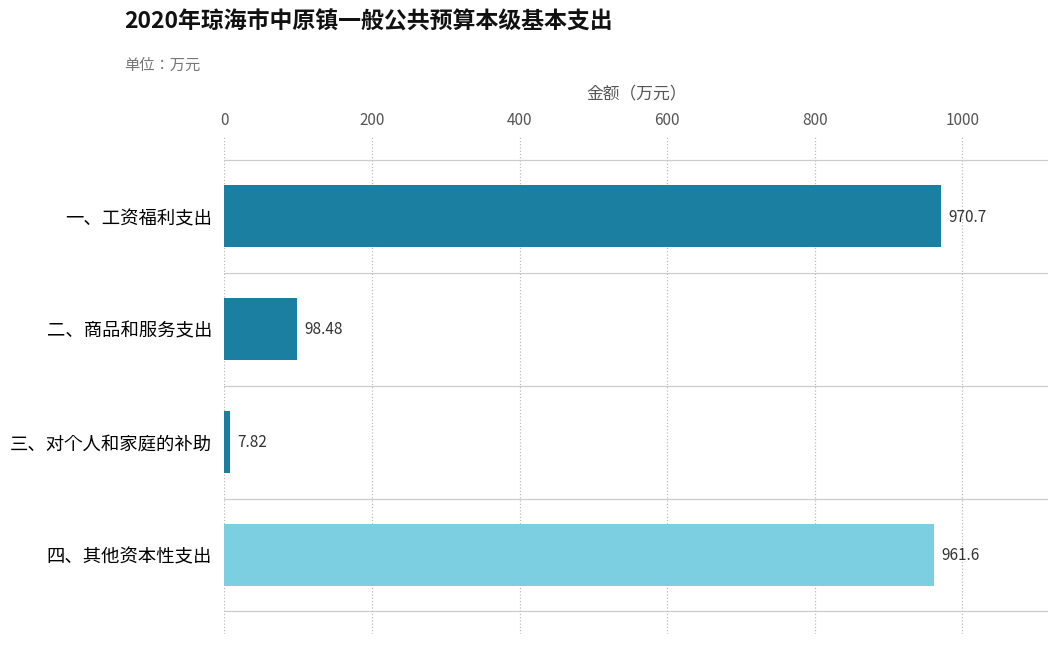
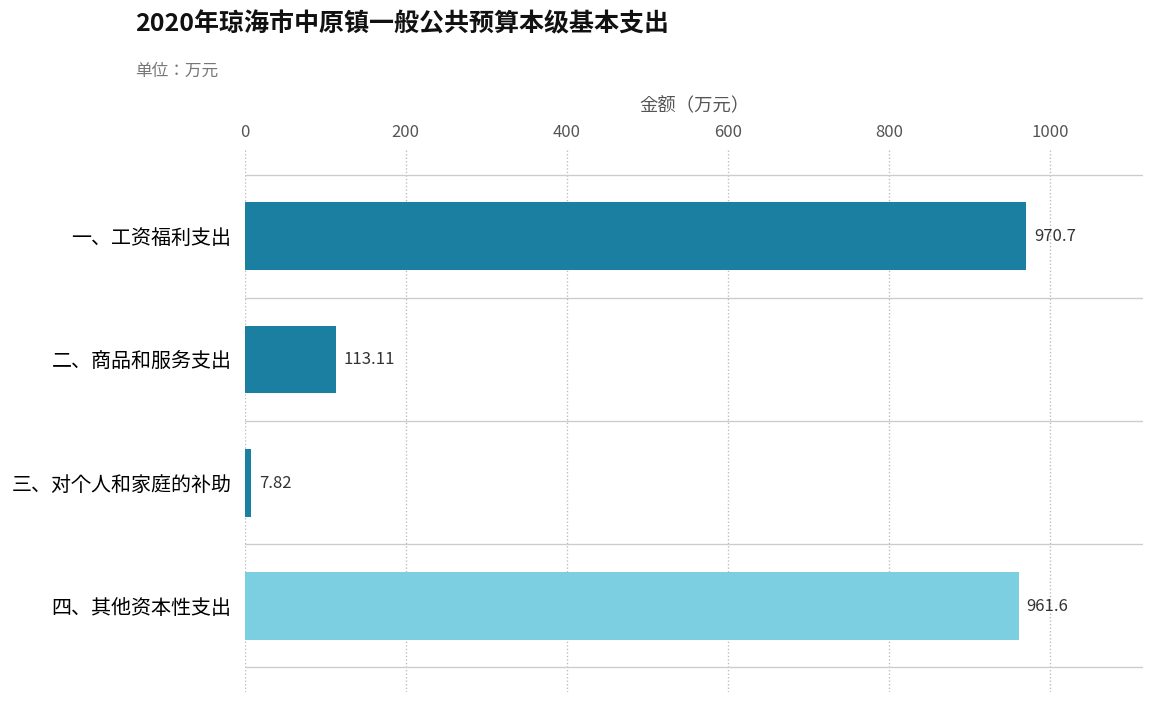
二、商品和服务支出: 98.48 -> 113.11
